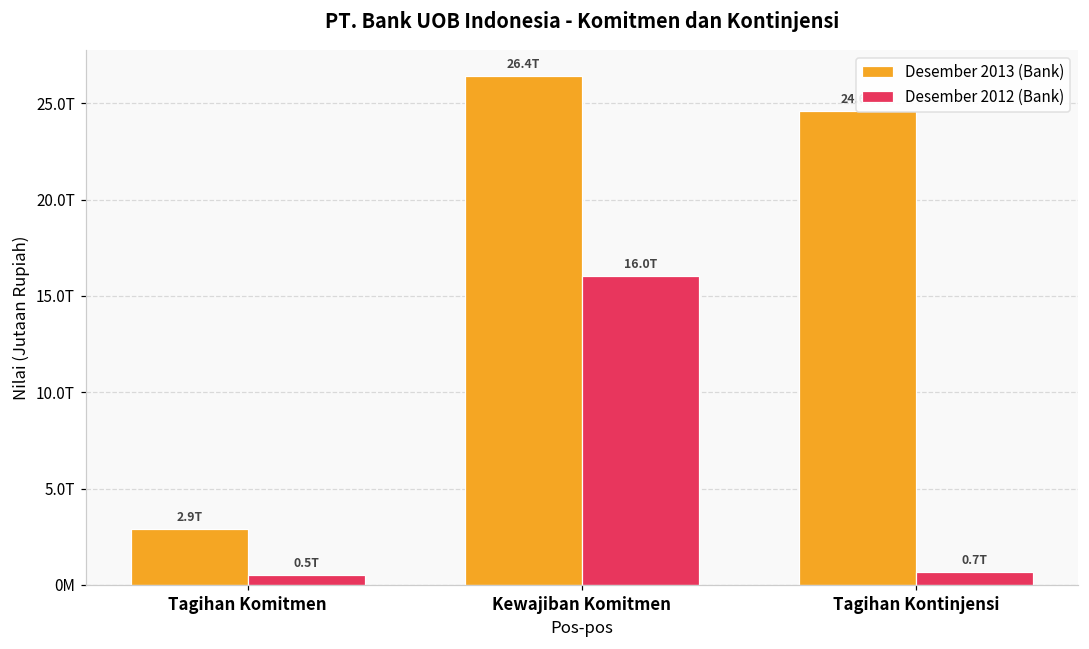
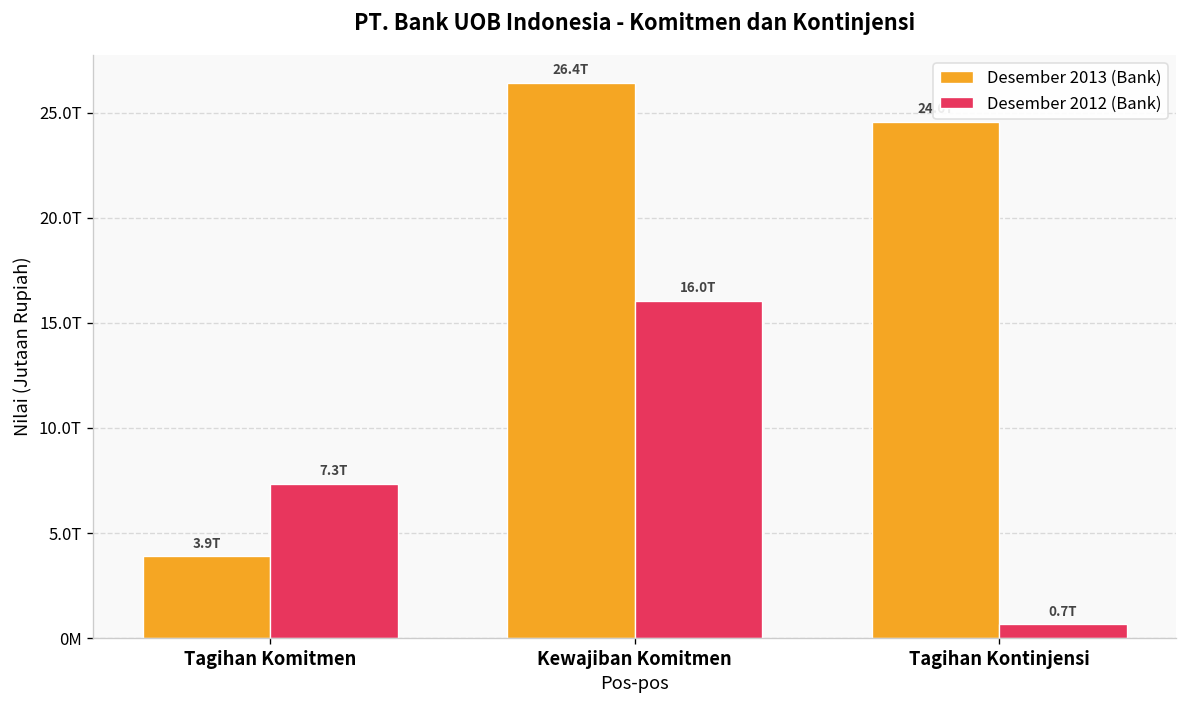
Desember 2013 (Bank), Tagihan Komitmen: 2.9T -> 3.9T
Desember 2012 (Bank), Tagihan Komitmen: 0.5T -> 7.3T
